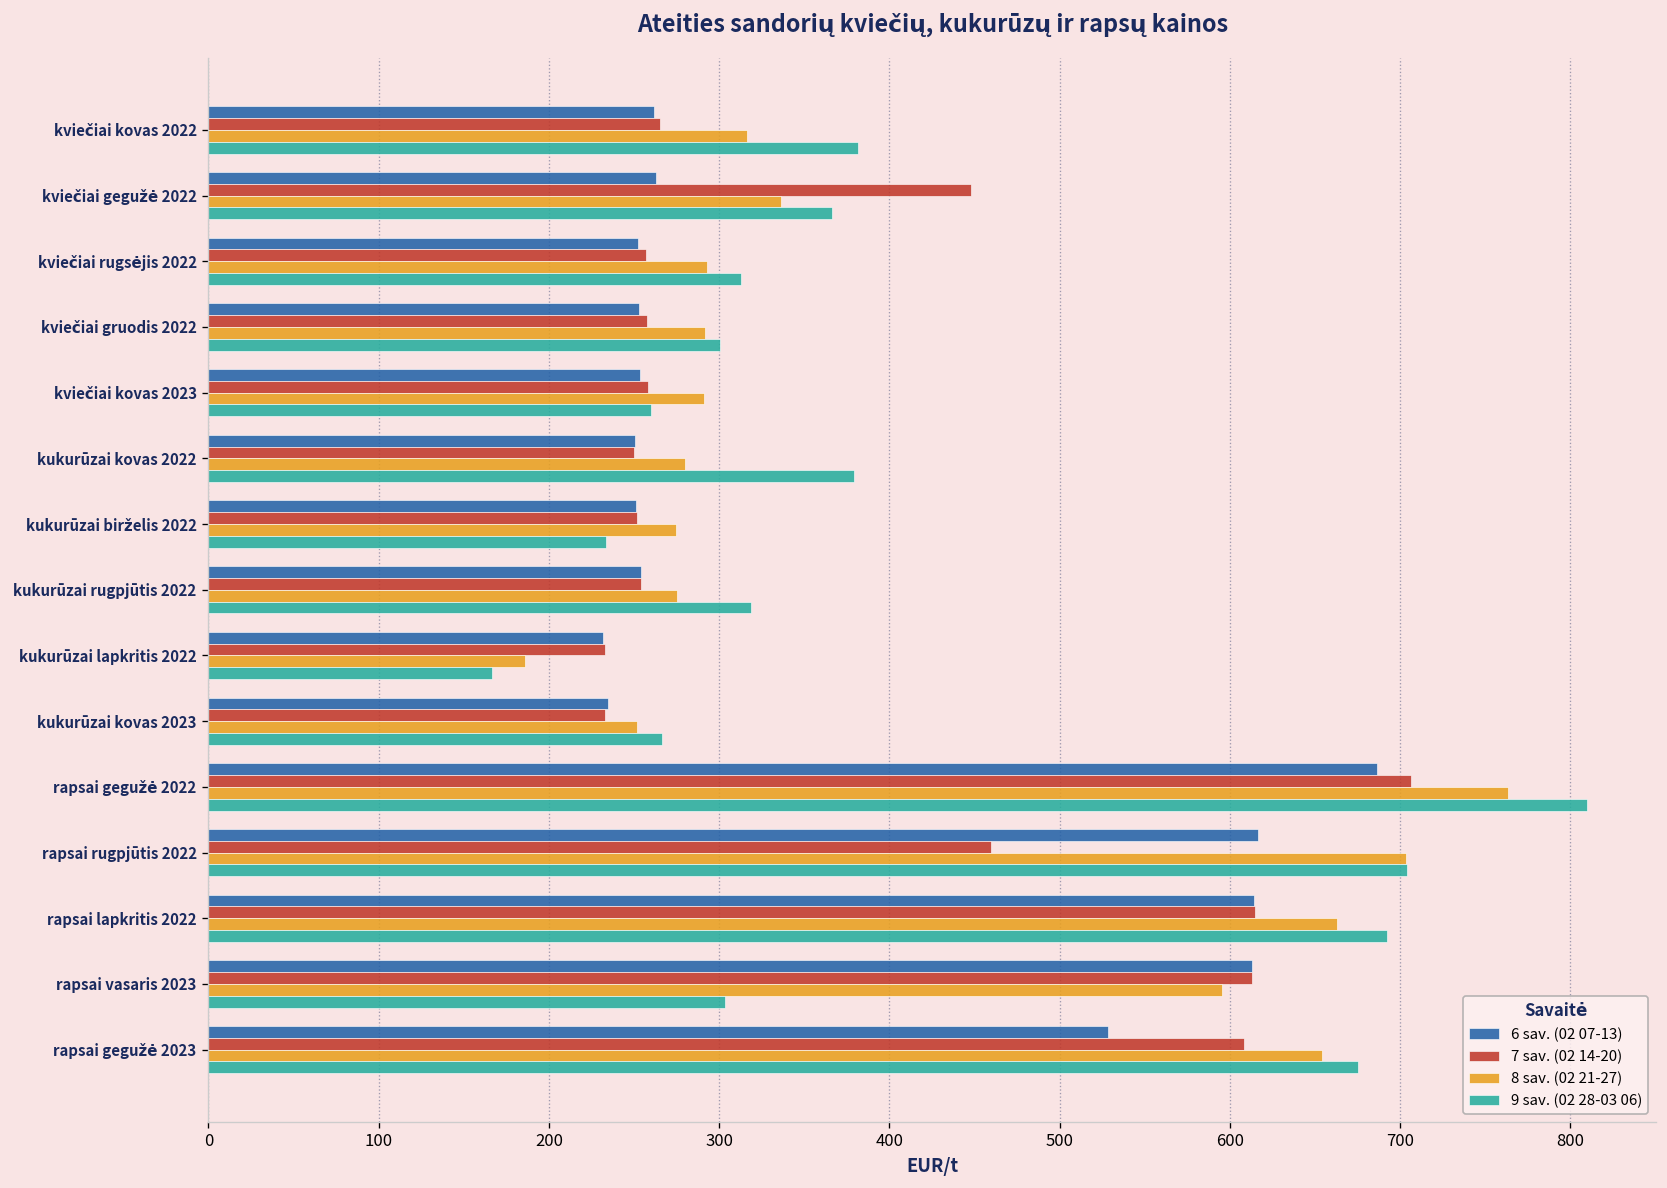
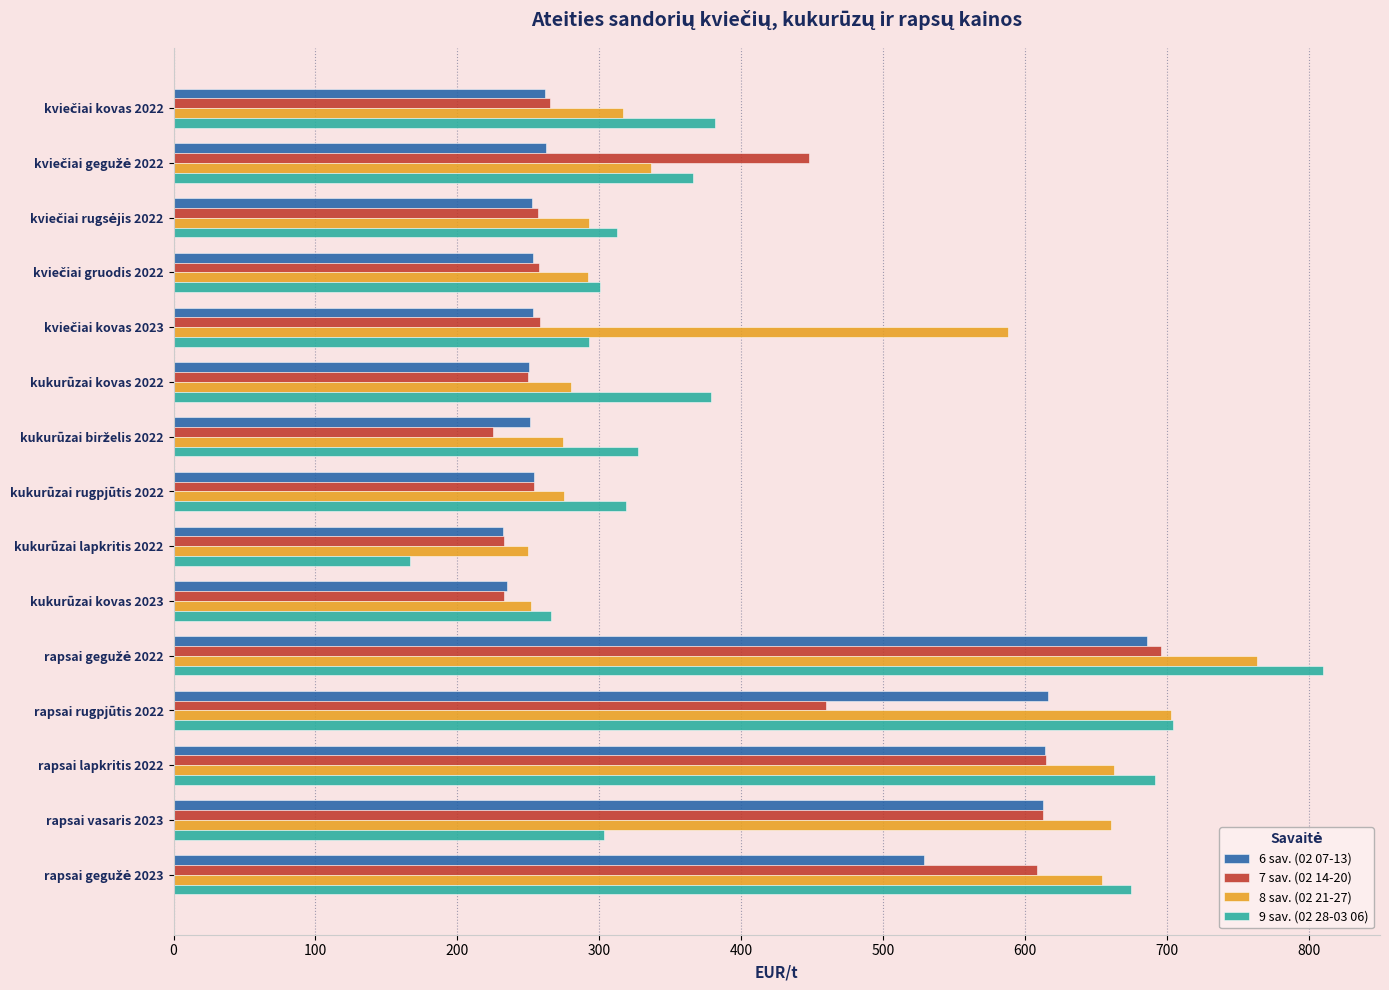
8 sav. (02 21-27), kviečiai kovas 2023: 291 -> 588
9 sav. (02 28-03 06), kviečiai kovas 2023: 260 -> 293
7 sav. (02 14-20), kukurūzai birželis 2022: 252 -> 225
9 sav. (02 28-03 06), kukurūzai birželis 2022: 234 -> 328
8 sav. (02 21-27), kukurūzai lapkritis 2022: 186 -> 250
7 sav. (02 14-20), rapsai gegužė 2022: 706 -> 696
8 sav. (02 21-27), rapsai vasaris 2023: 595 -> 661
